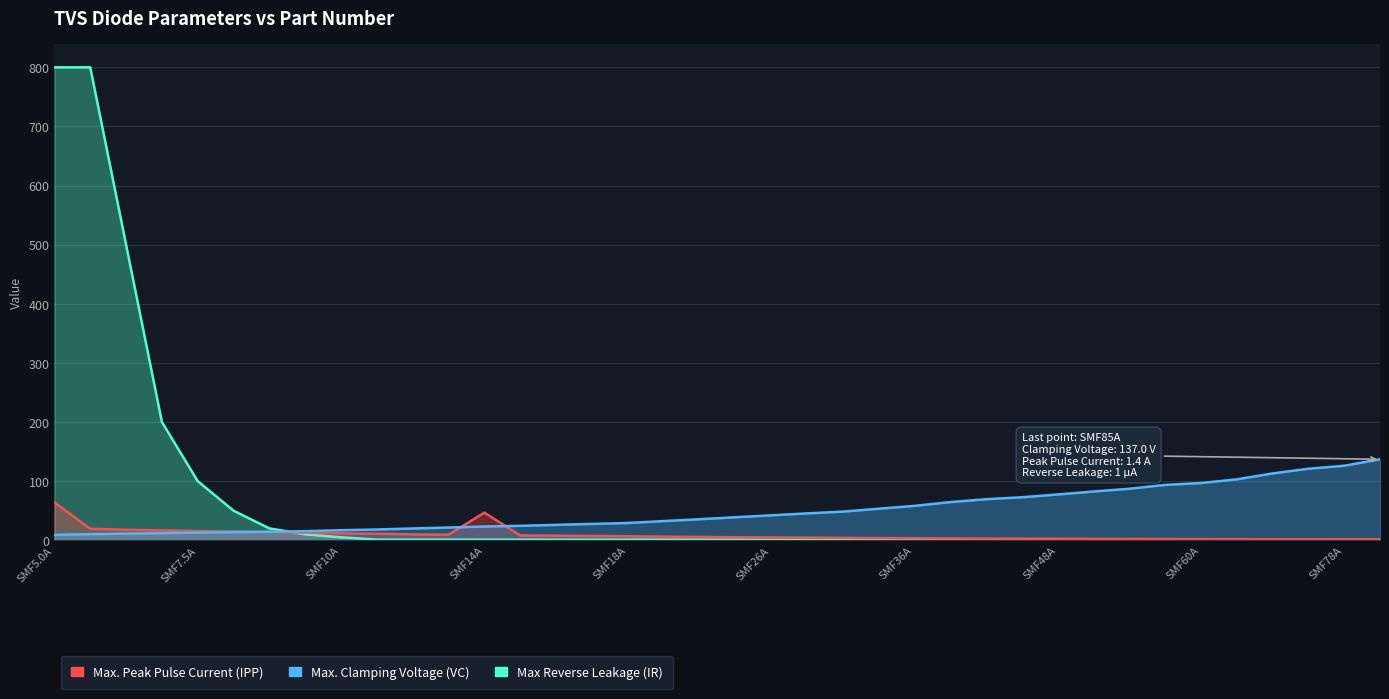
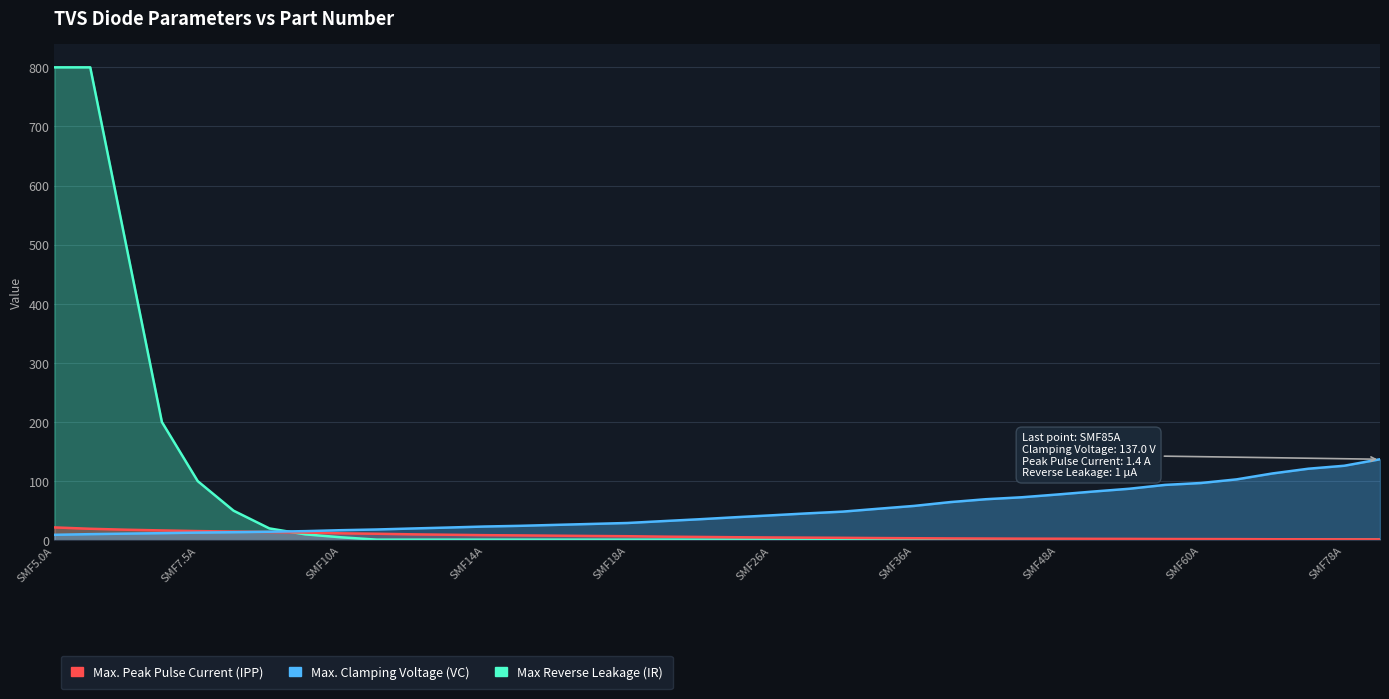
Max. Peak Pulse Current (IPP), SMF5.0A: 60 -> 20
Max. Peak Pulse Current (IPP), SMF14A: 50 -> 10
